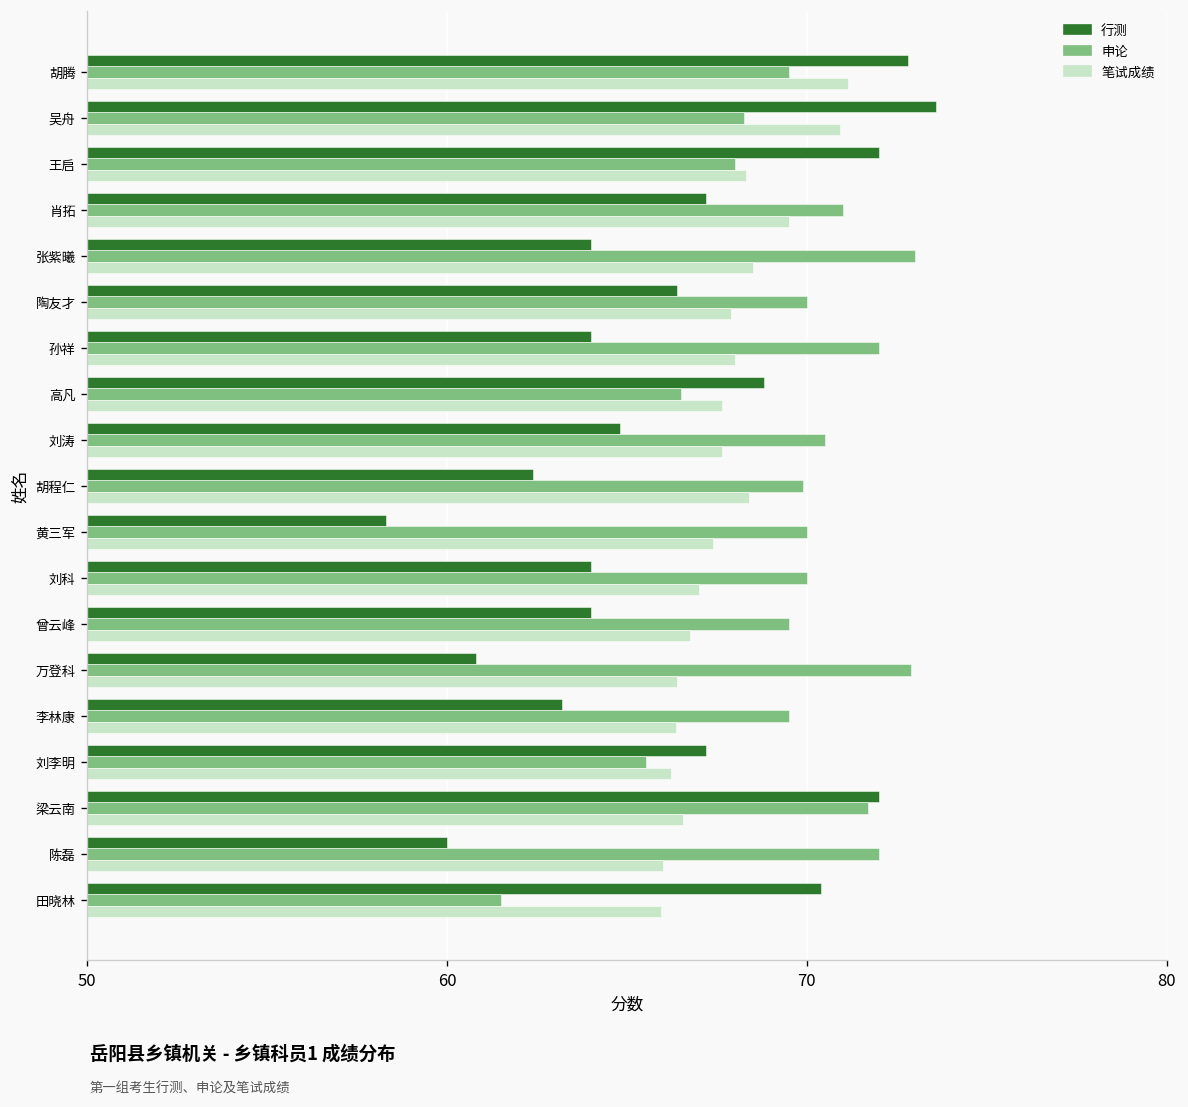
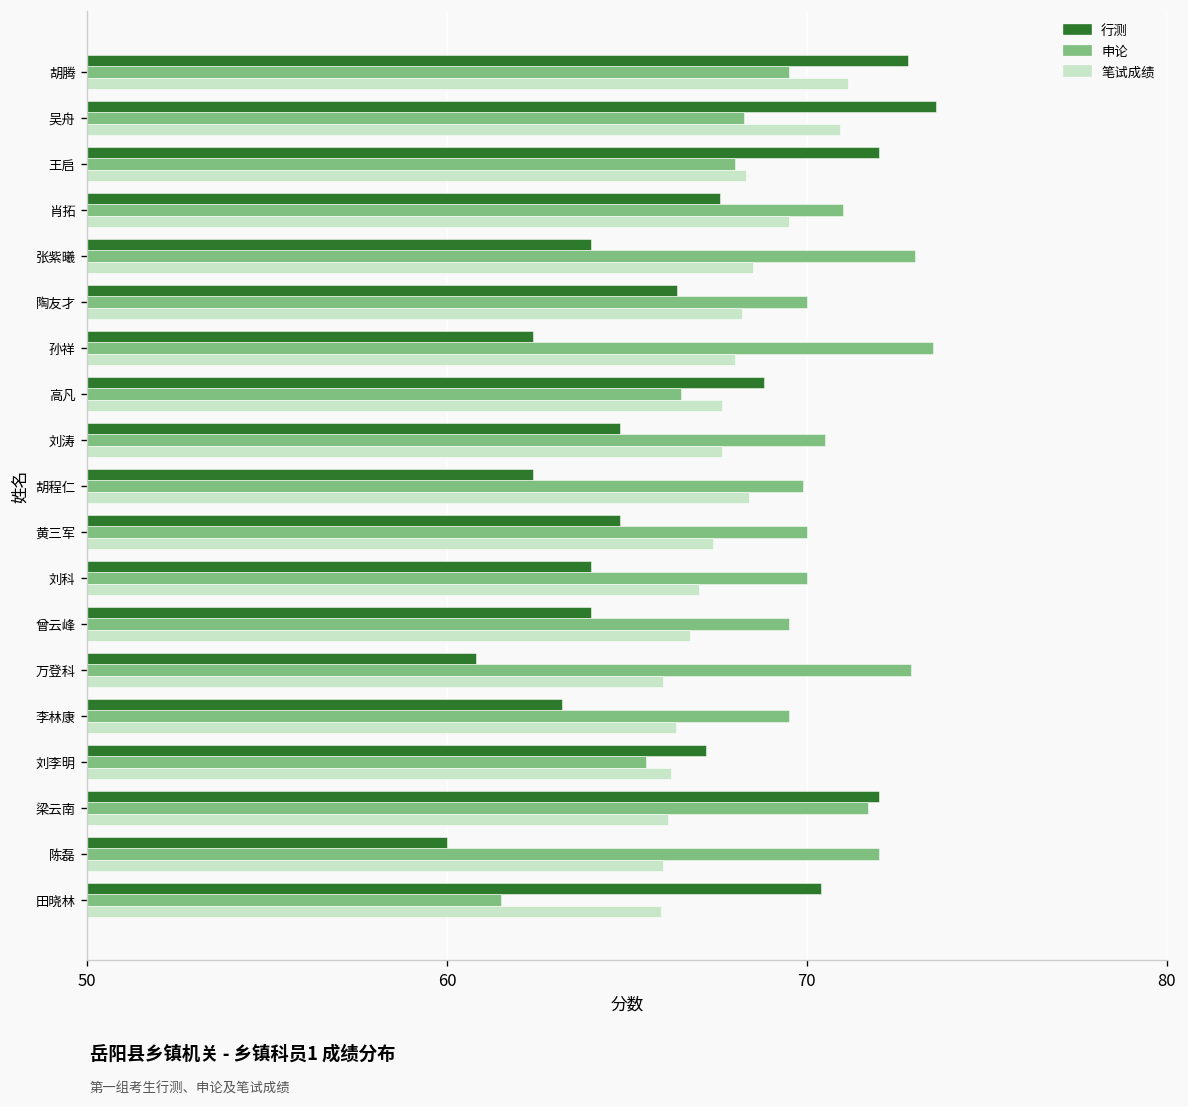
行测, 肖拓: 67.2 -> 67.6
笔试成绩, 陶友才: 67.9 -> 68.2
行测, 孙祥: 64.0 -> 62.4
申论, 孙祥: 72.0 -> 73.5
行测, 黄三军: 58.3 -> 64.8
笔试成绩, 万登科: 66.4 -> 66.0
笔试成绩, 梁云南: 66.6 -> 66.1
